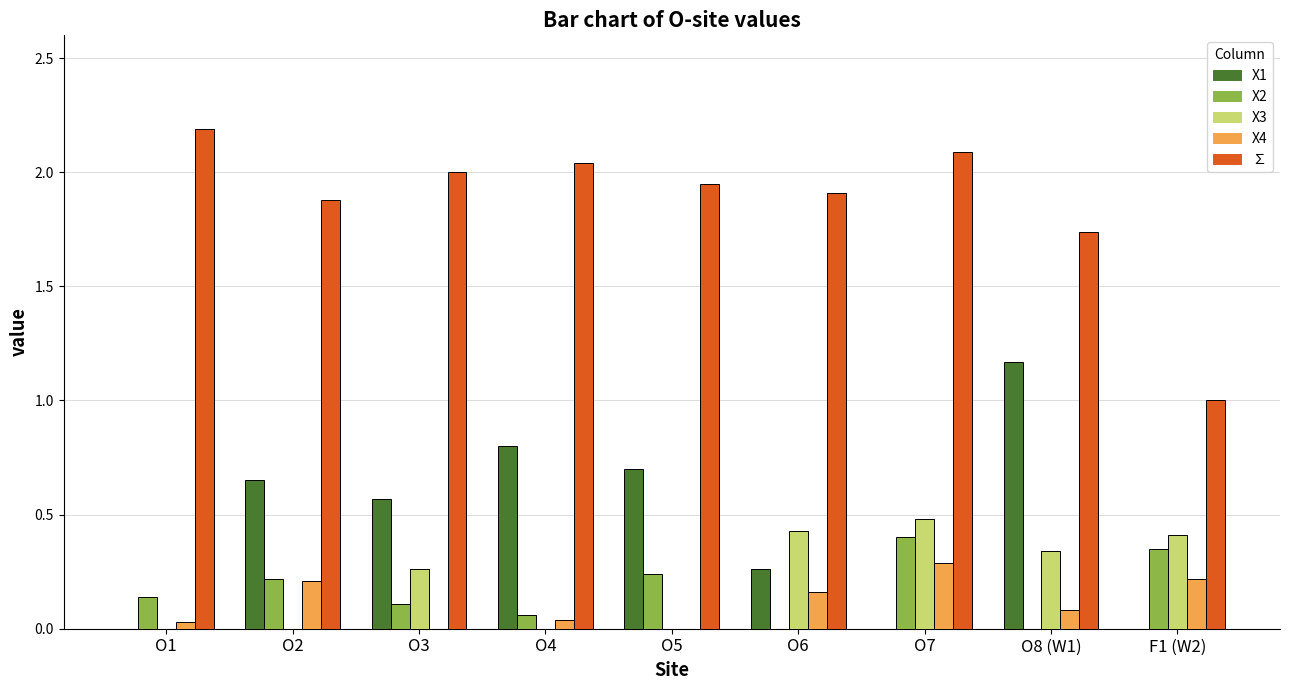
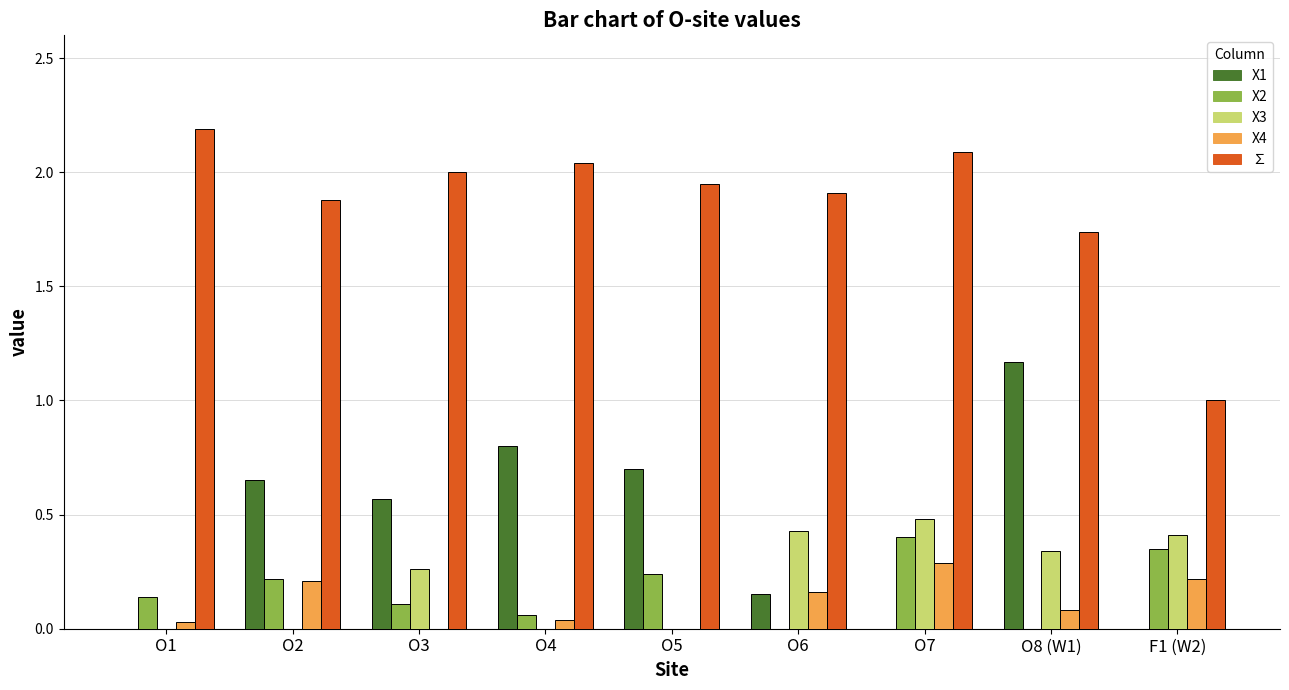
X1, O6: 0.26 -> 0.15
